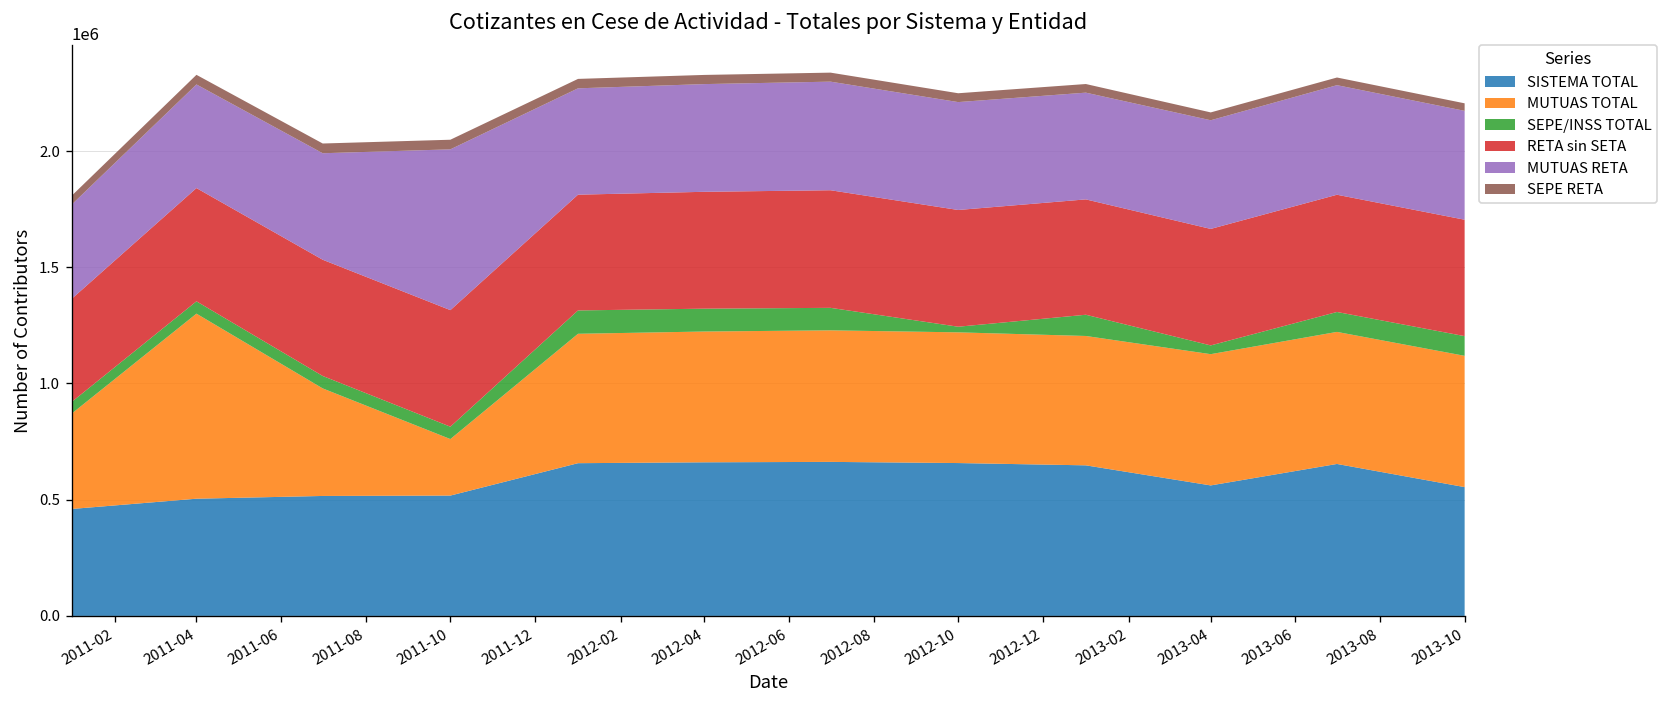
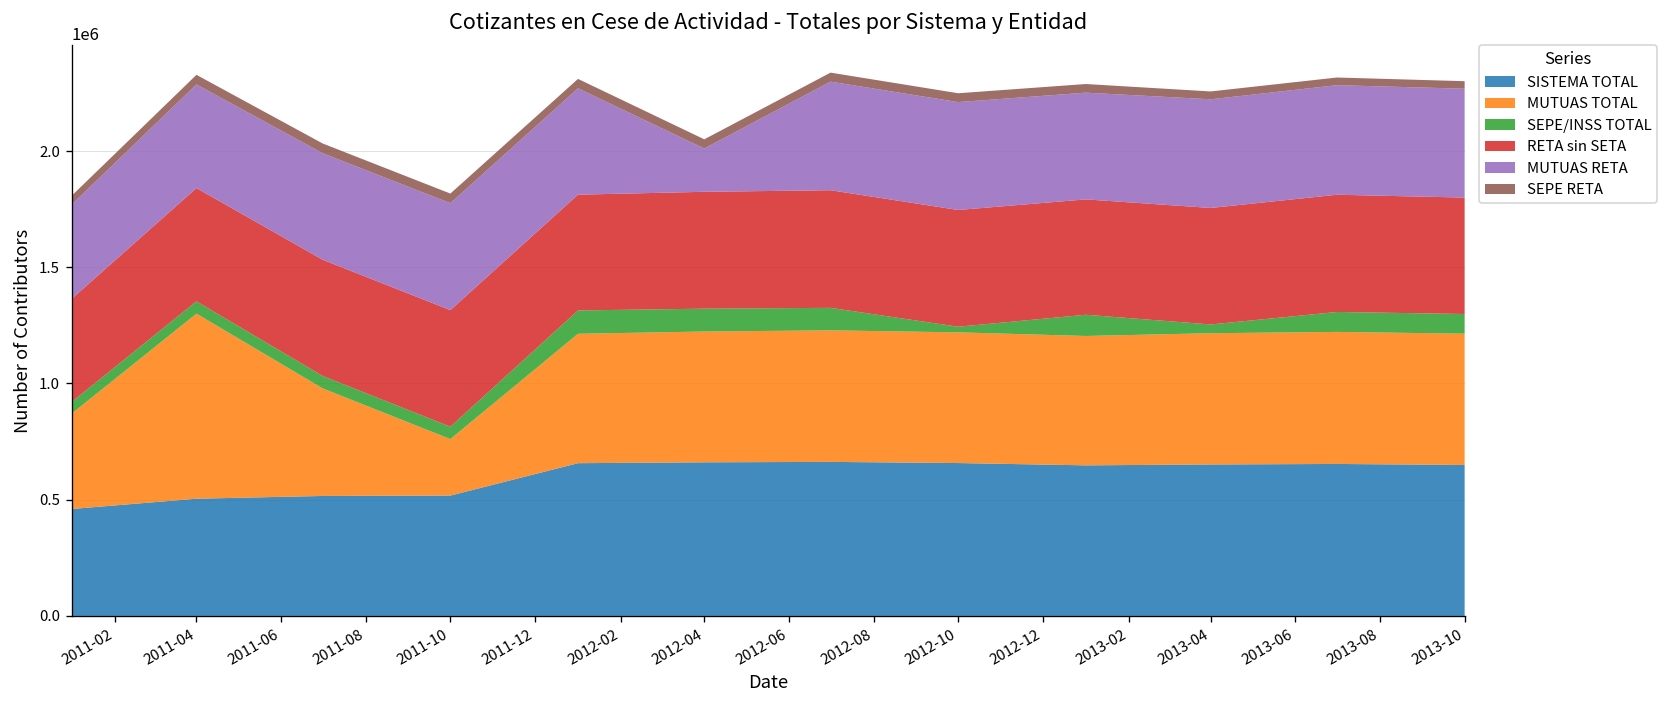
MUTUAS RETA, 2011-10: 690000 -> 460000
MUTUAS RETA, 2012-04: 460000 -> 190000
SISTEMA TOTAL, 2013-04: 560000 -> 650000
SISTEMA TOTAL, 2013-10: 550000 -> 650000
